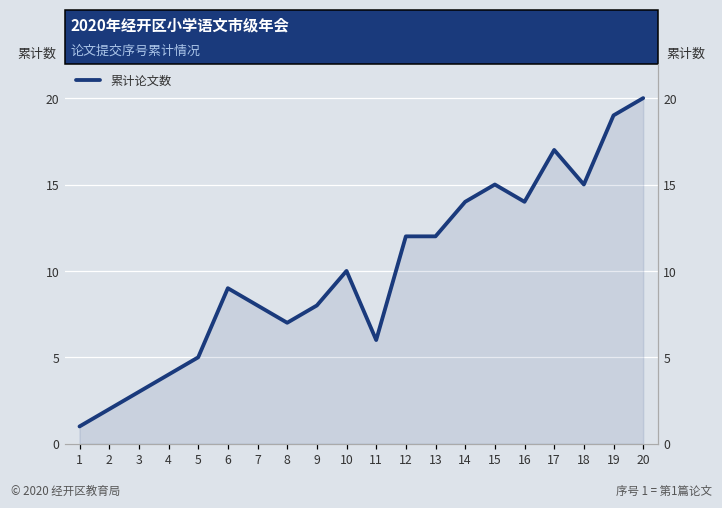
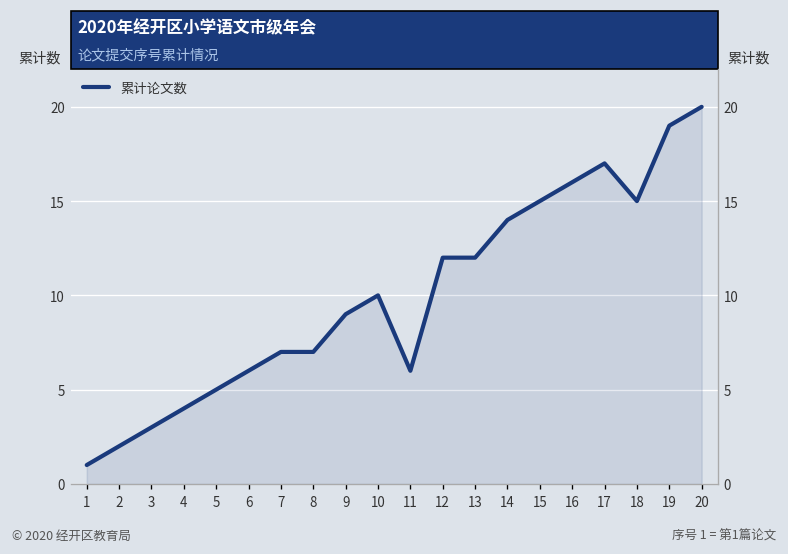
6: 9 -> 6
7: 8 -> 7
9: 8 -> 9
16: 14 -> 16
